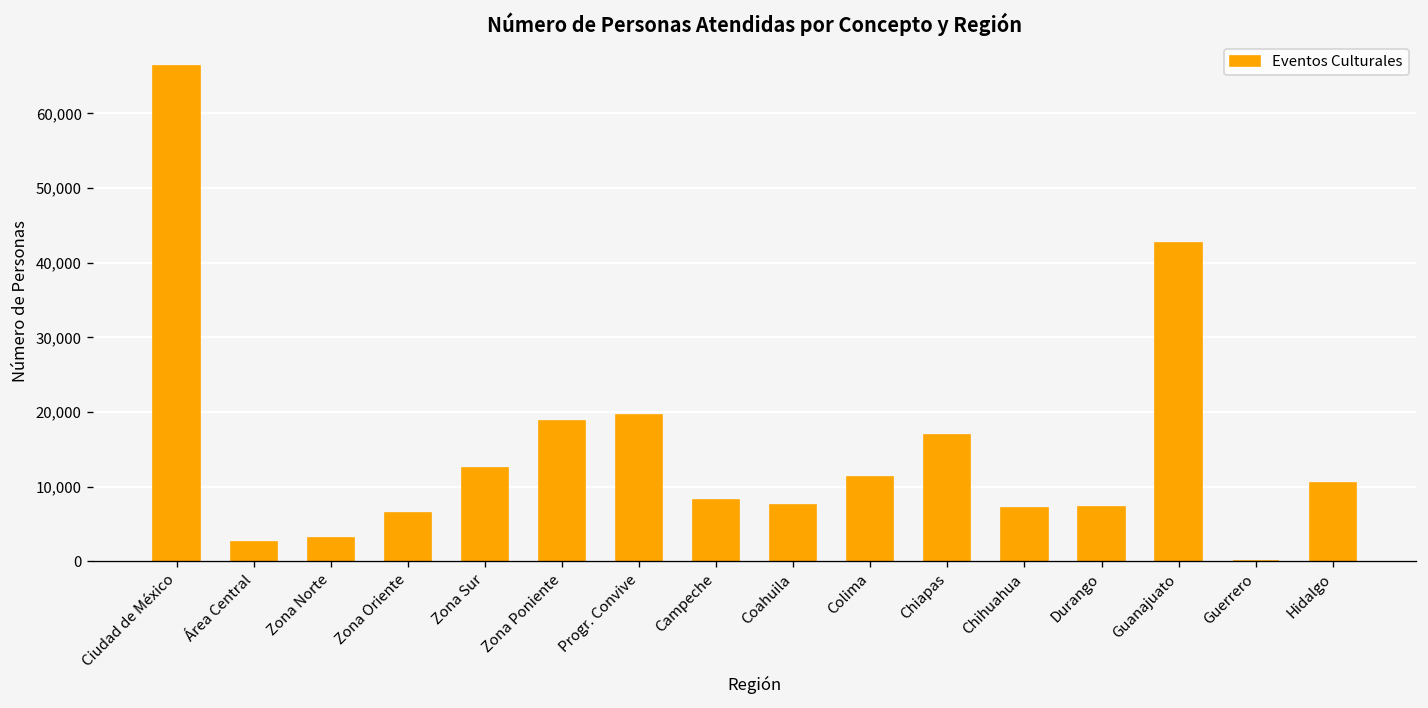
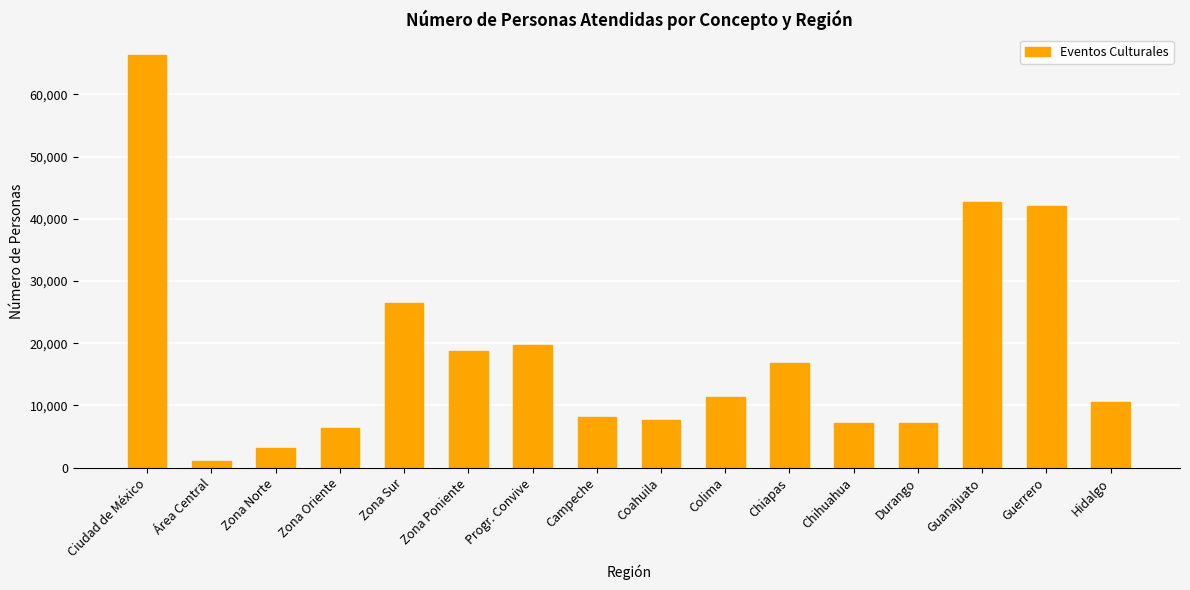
Área Central: 3,000 -> 1,000
Zona Sur: 12,000 -> 27,000
Guerrero: 0 -> 42,000
